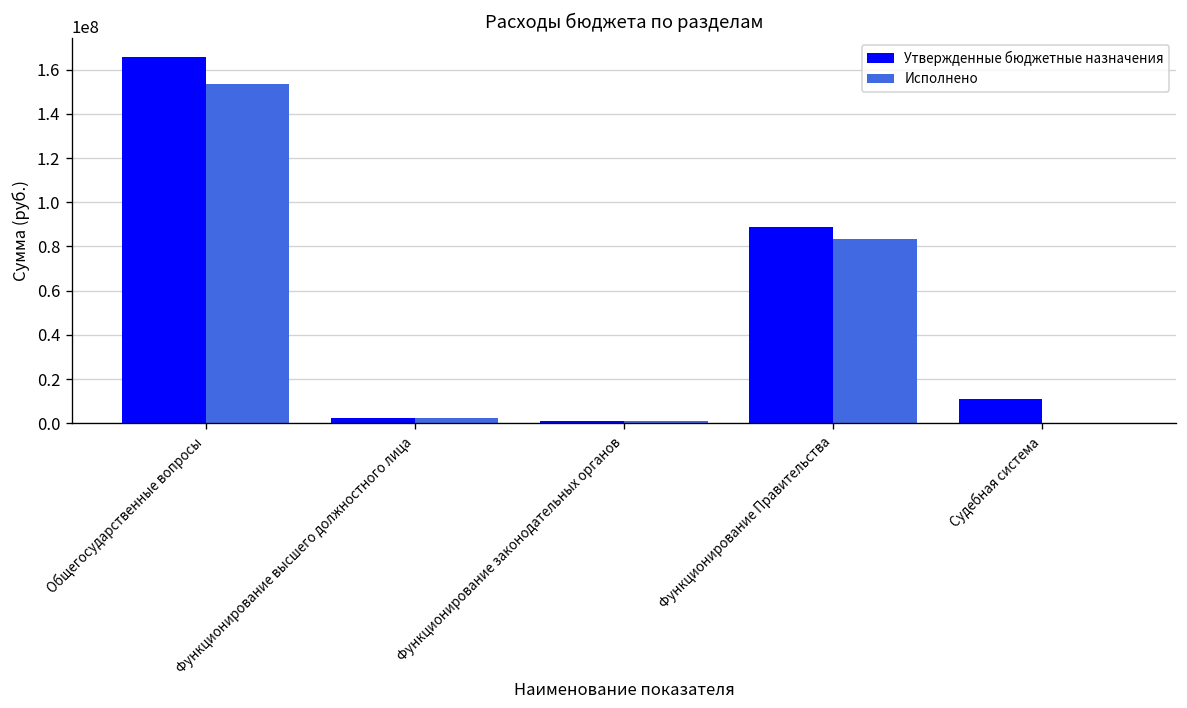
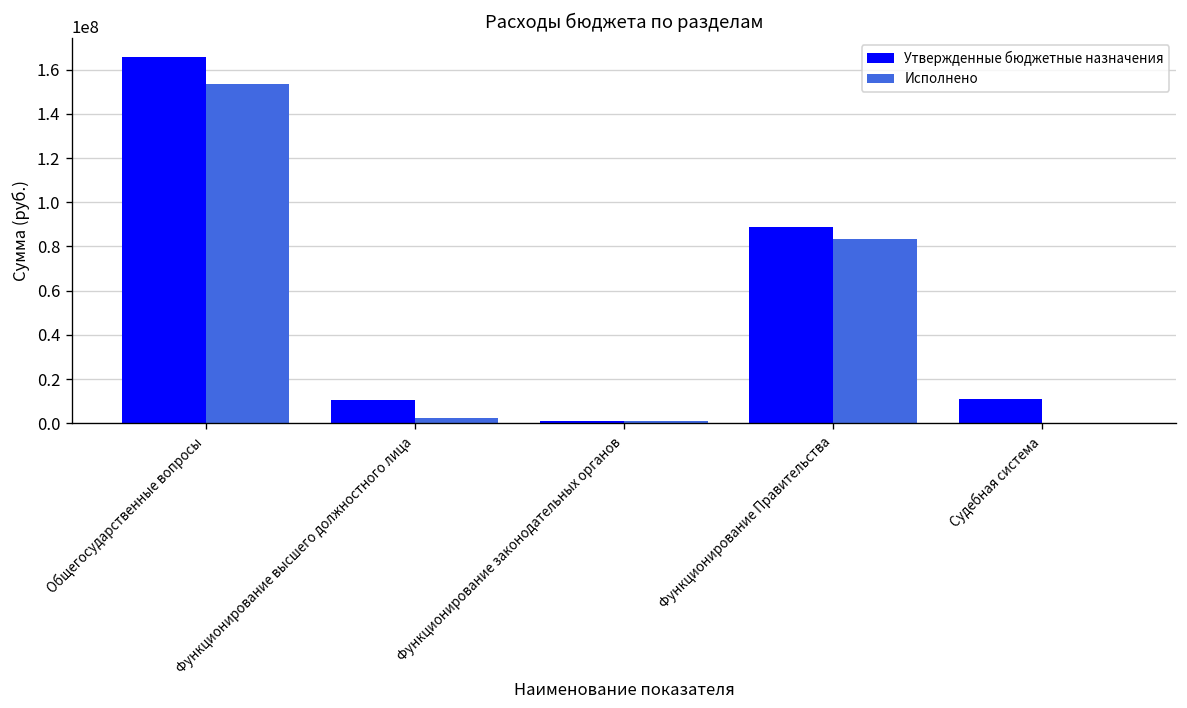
Утвержденные бюджетные назначения, Функционирование высшего должностного лица: 2000000 -> 11000000
